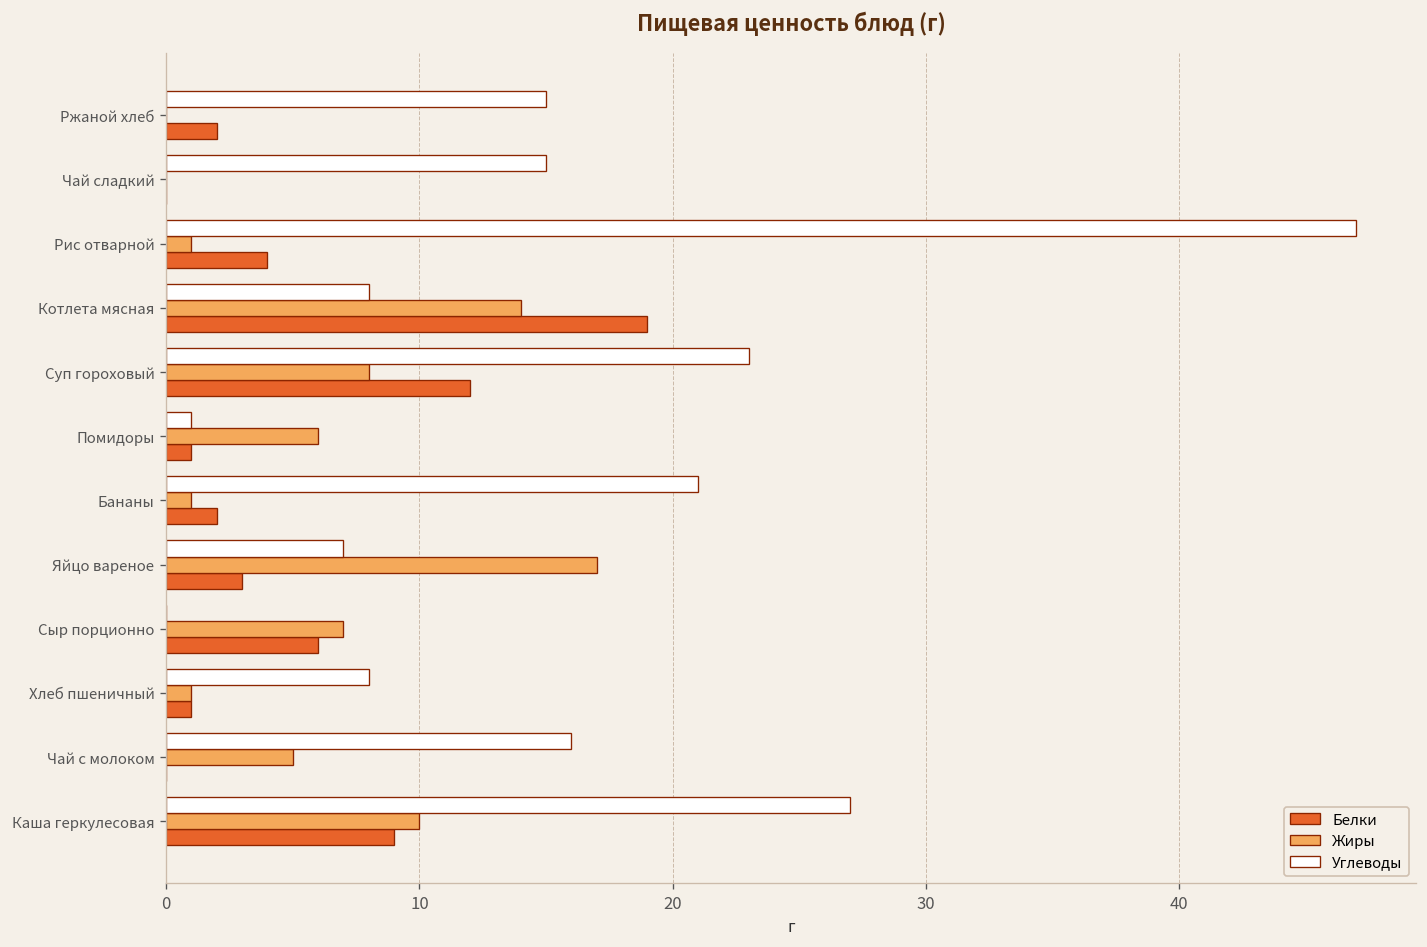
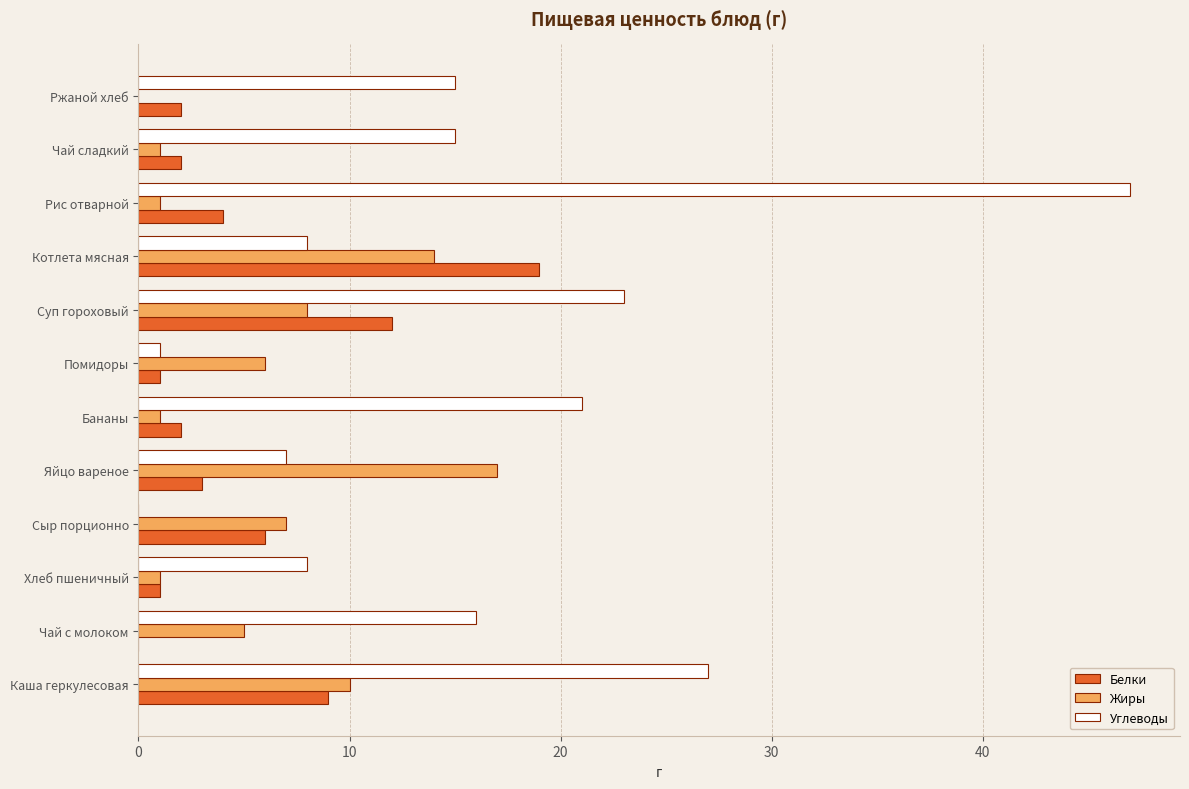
Жиры, Чай сладкий: 0 -> 1
Белки, Чай сладкий: 0 -> 2
